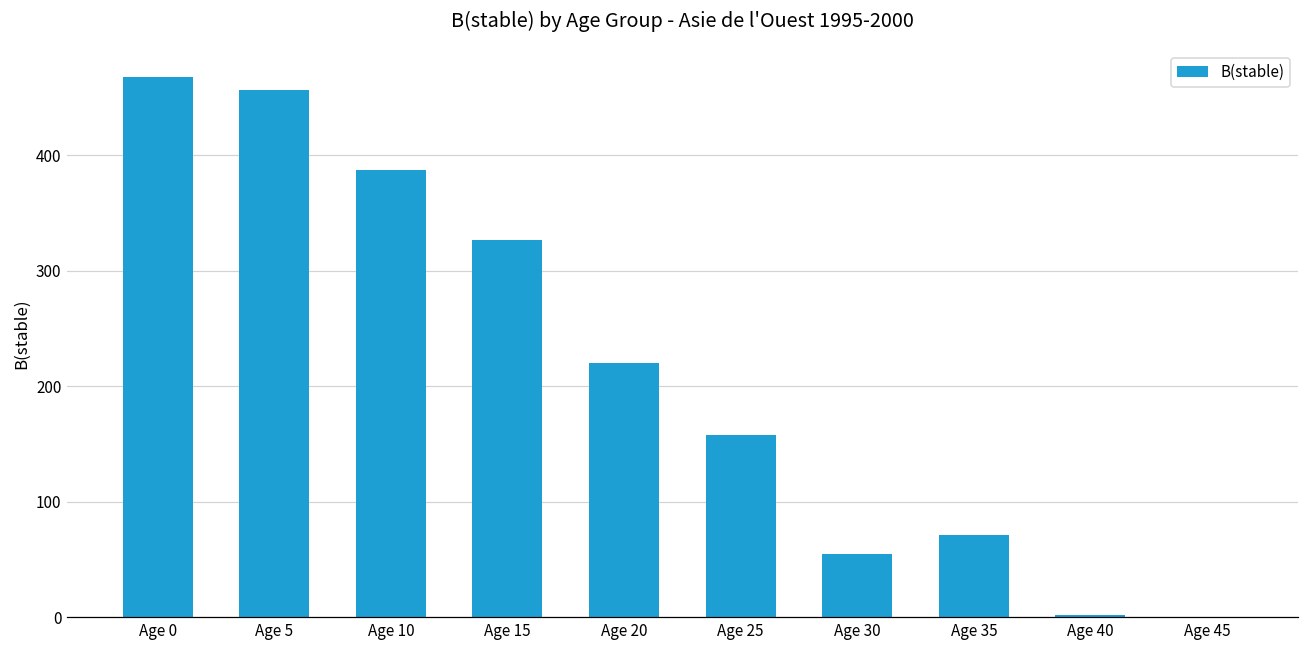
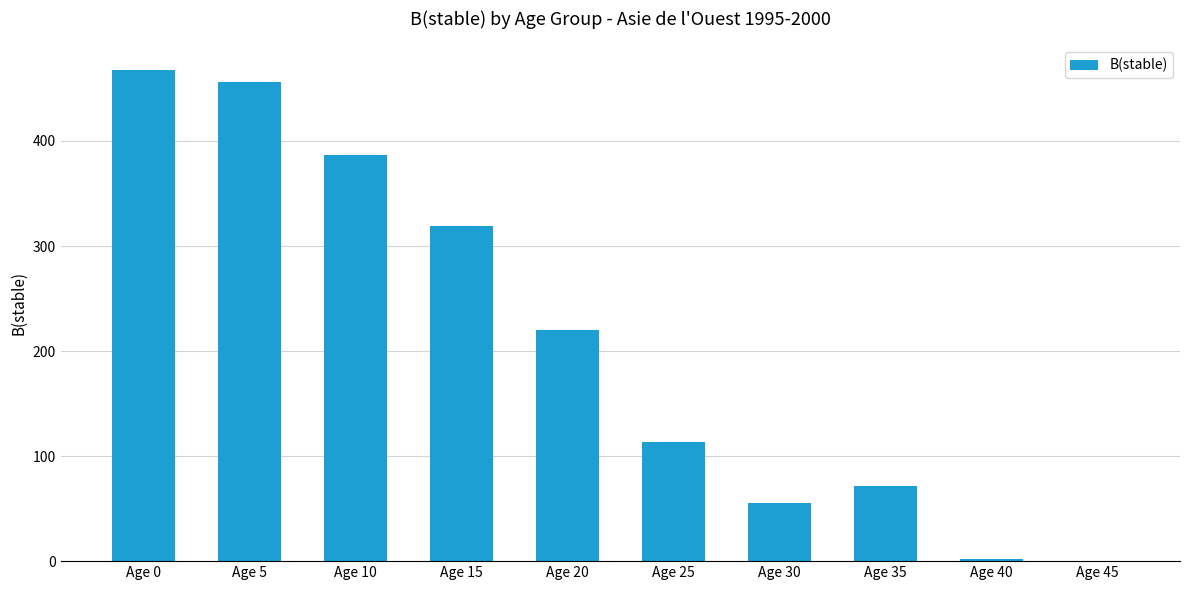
Age 15: 327 -> 319
Age 25: 157 -> 113
